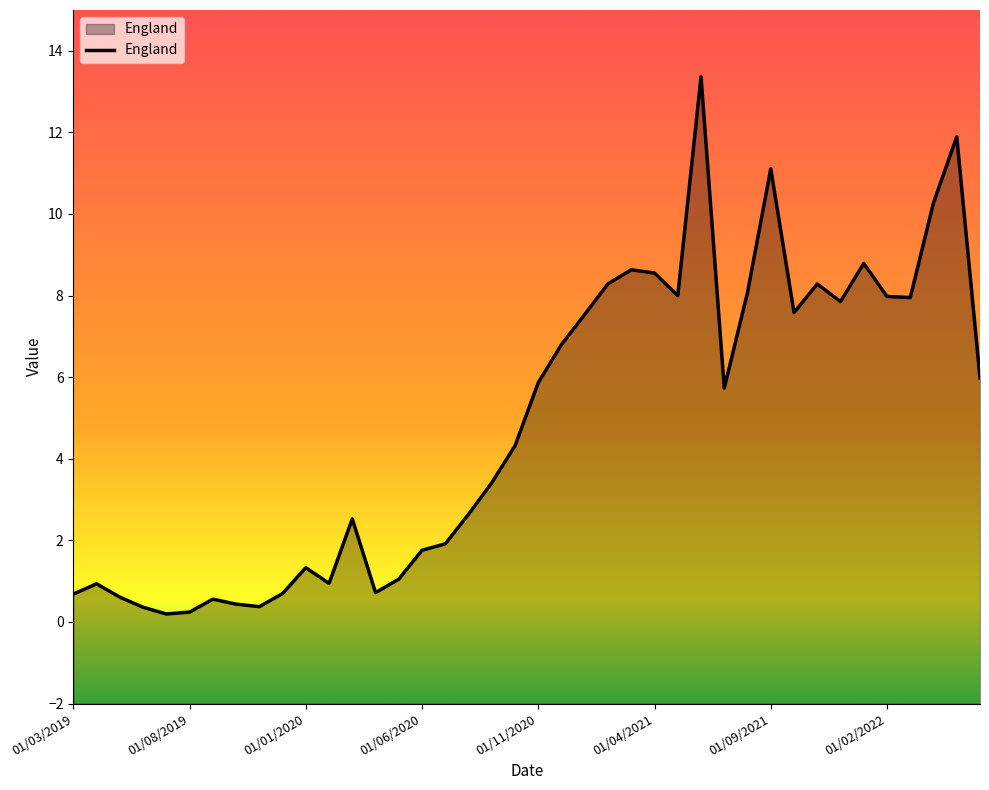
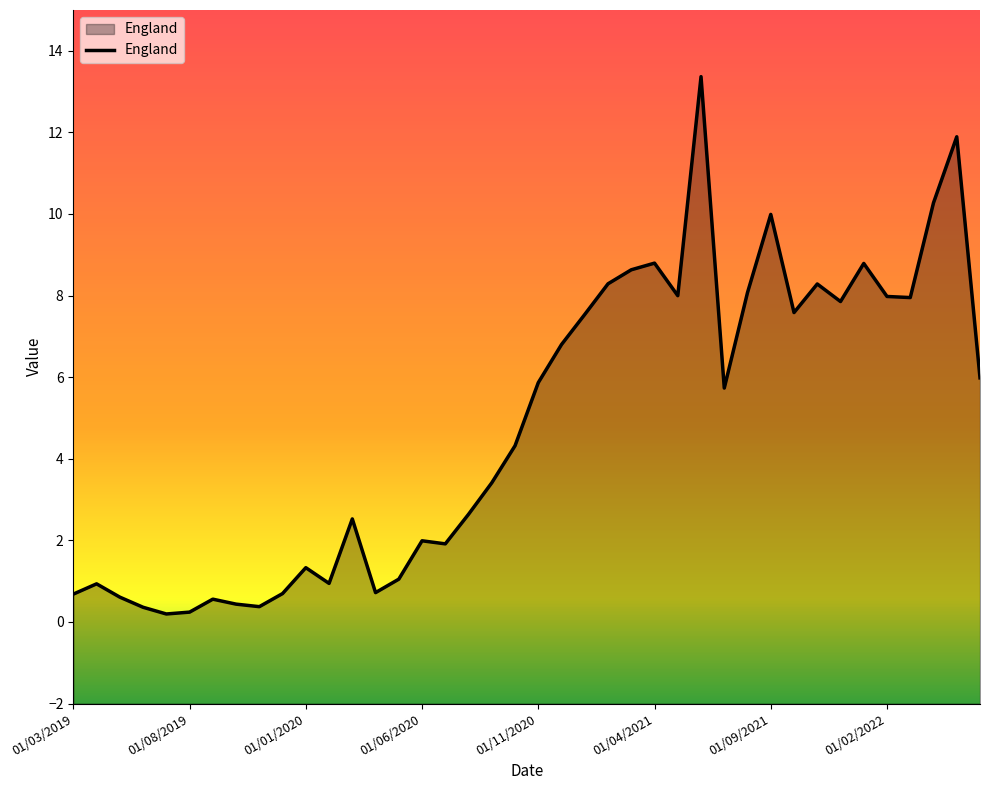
01/06/2020: 1.8 -> 2.0
01/04/2021: 8.6 -> 8.8
01/09/2021: 11.1 -> 10.0
